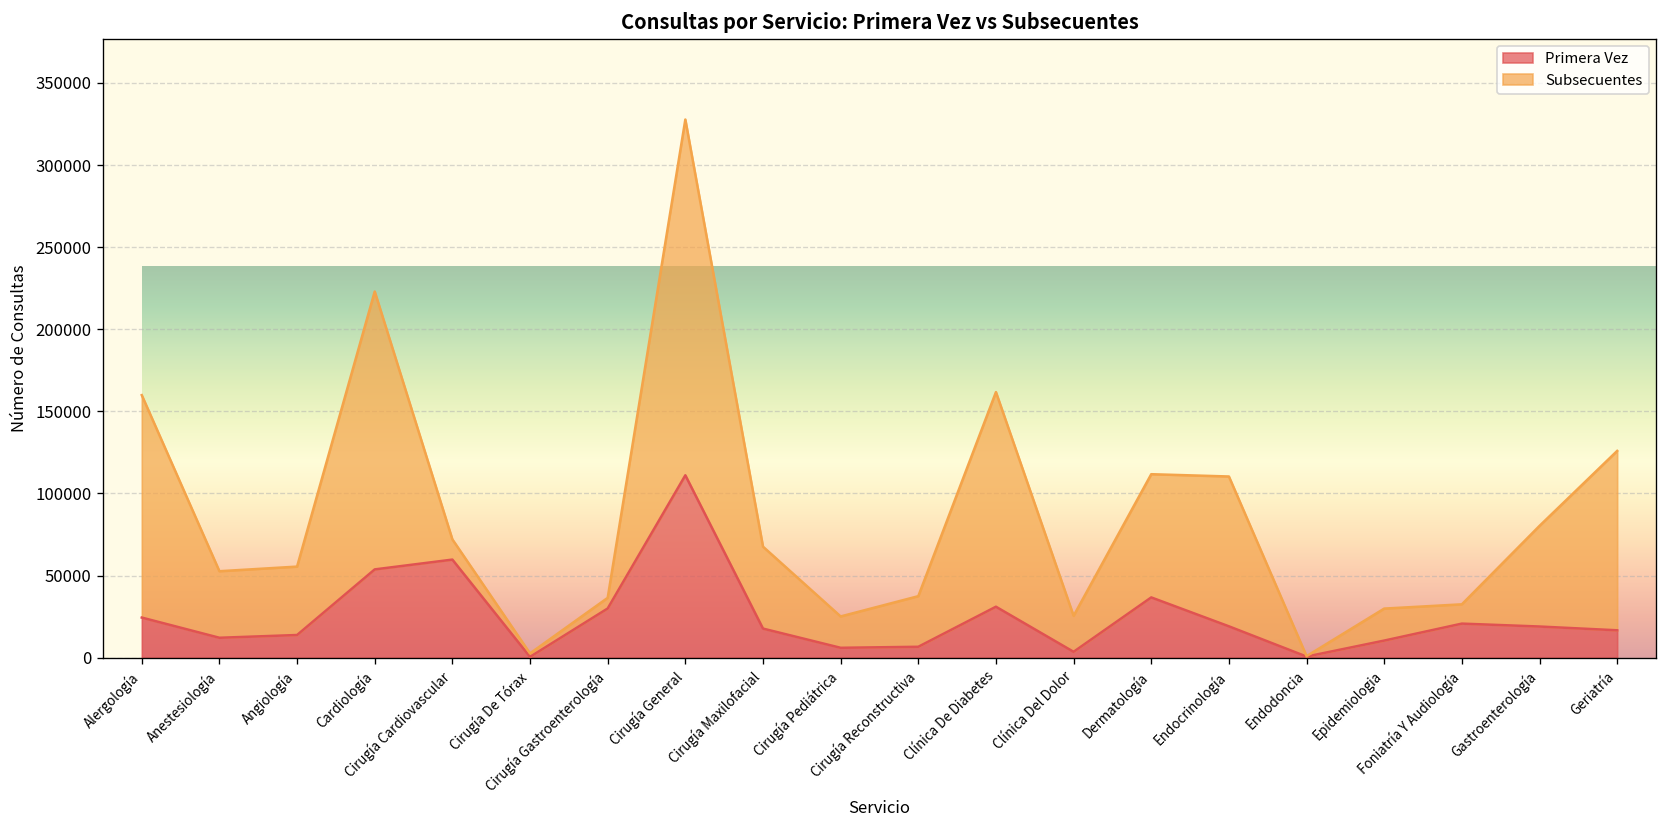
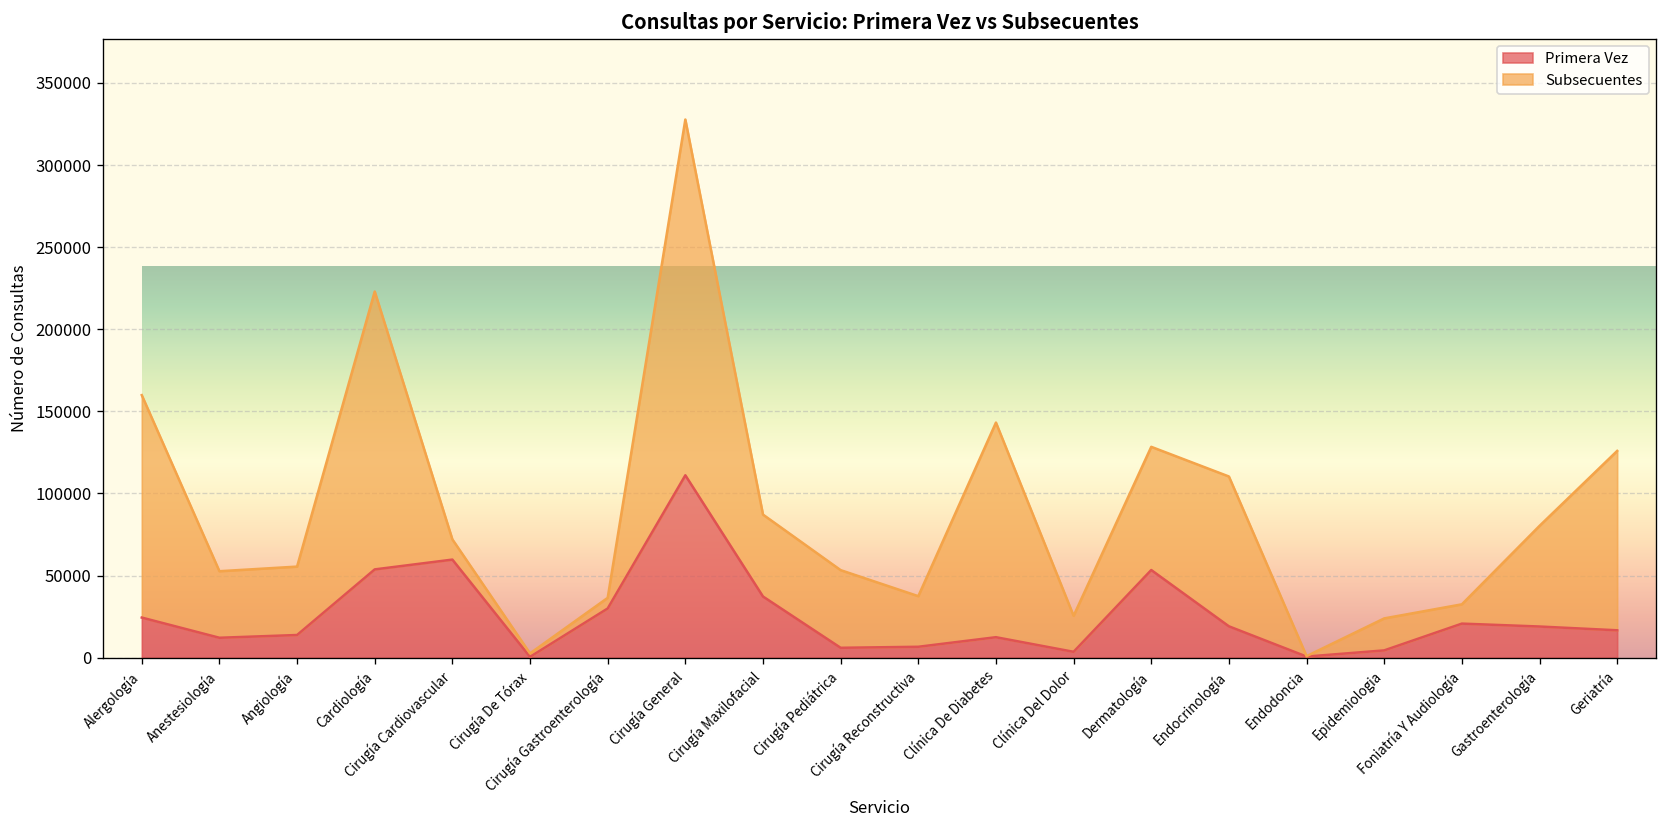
Primera Vez, Cirugía Maxilofacial: 18000 -> 37000
Subsecuentes, Cirugía Pediátrica: 19000 -> 47000
Primera Vez, Clínica De Diabetes: 31000 -> 12000
Primera Vez, Dermatología: 37000 -> 53000
Primera Vez, Epidemiologia: 10000 -> 4000
